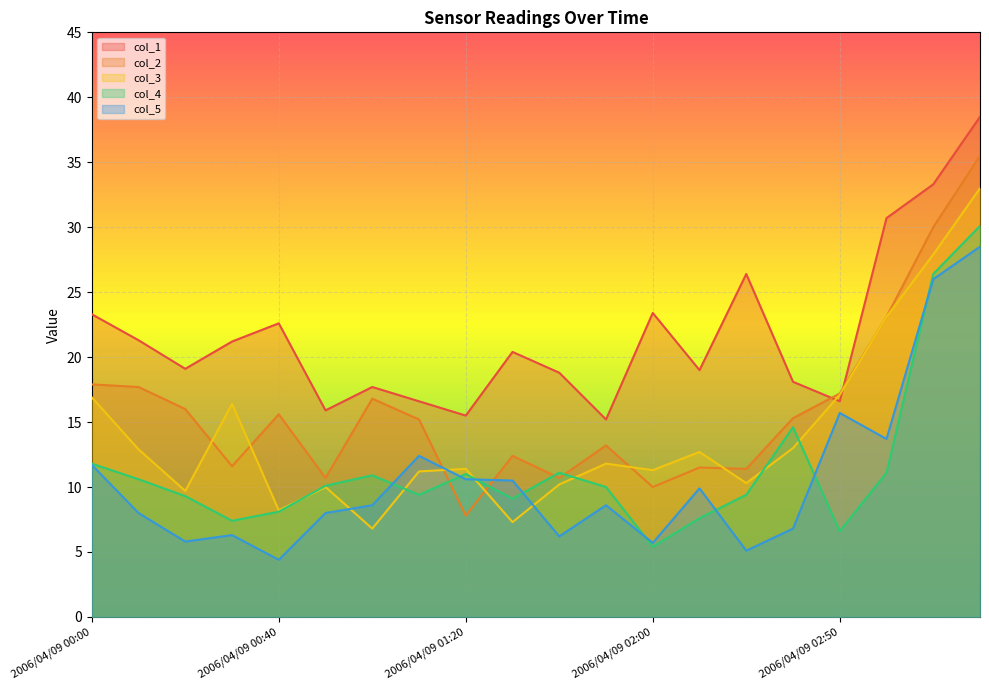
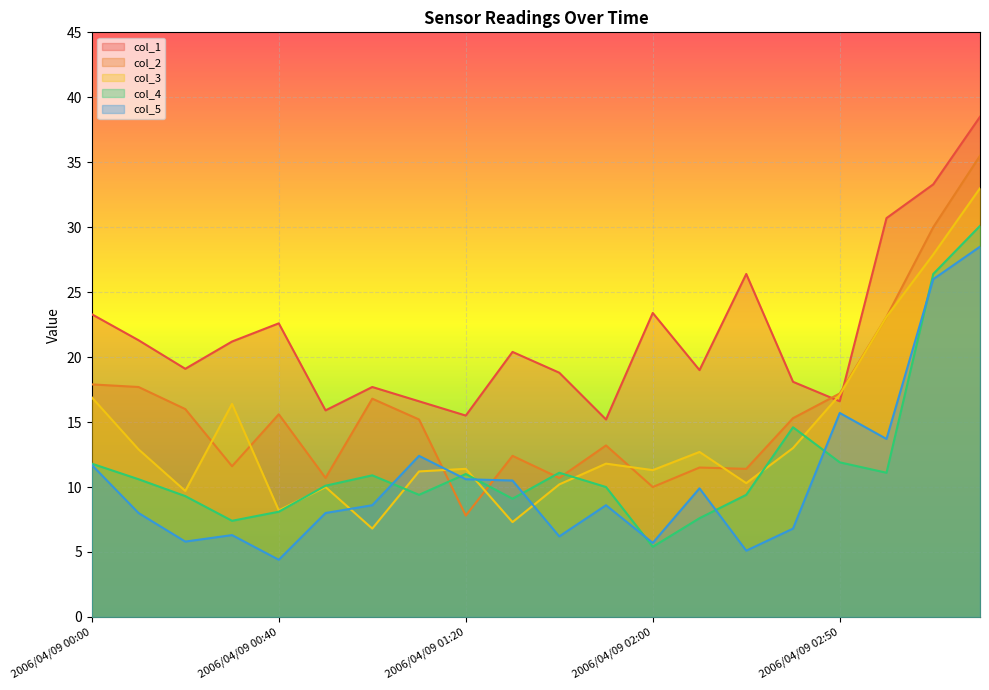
col_4, 2006/04/09 02:50: 6.6 -> 11.9
